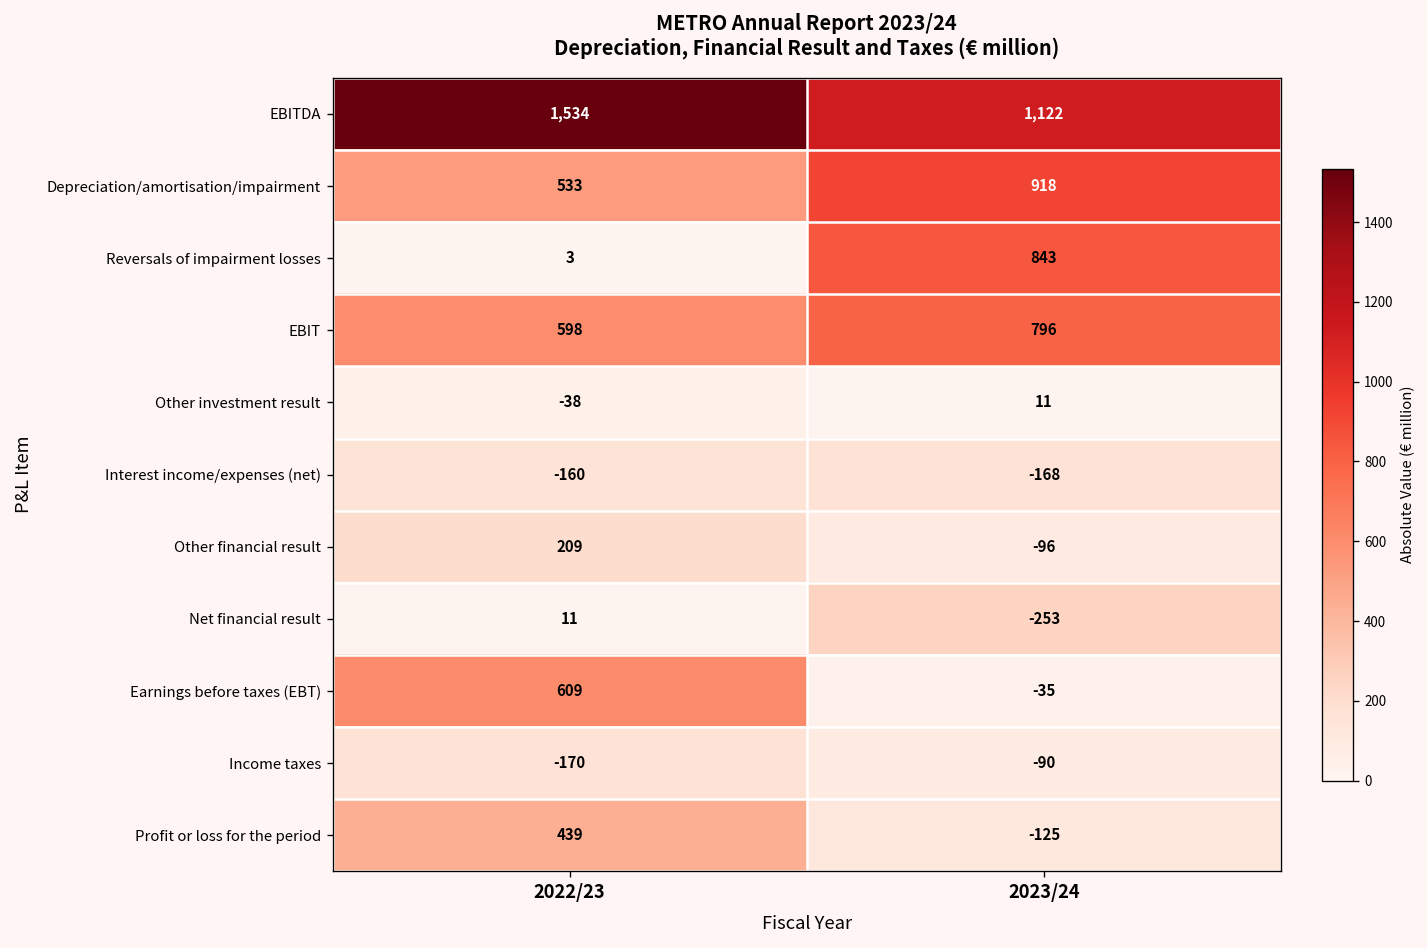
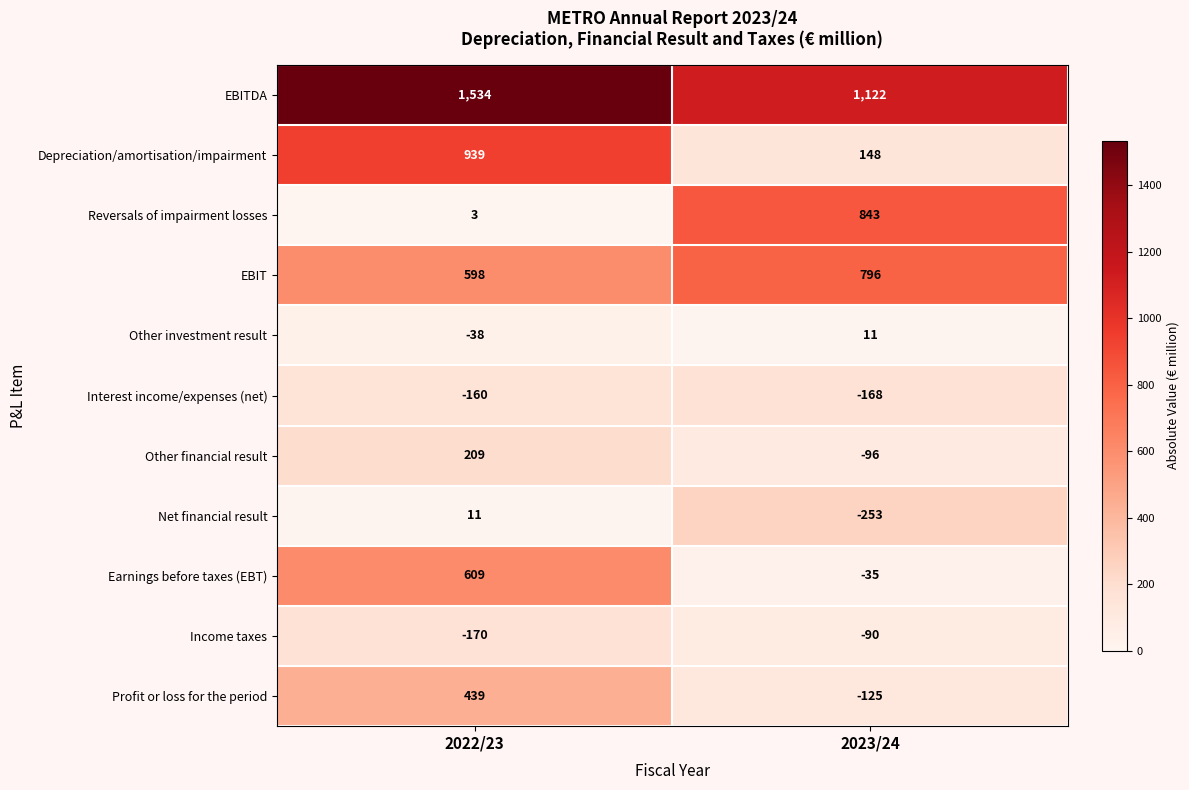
Depreciation/amortisation/impairment, 2022/23: 533 -> 939
Depreciation/amortisation/impairment, 2023/24: 918 -> 148
